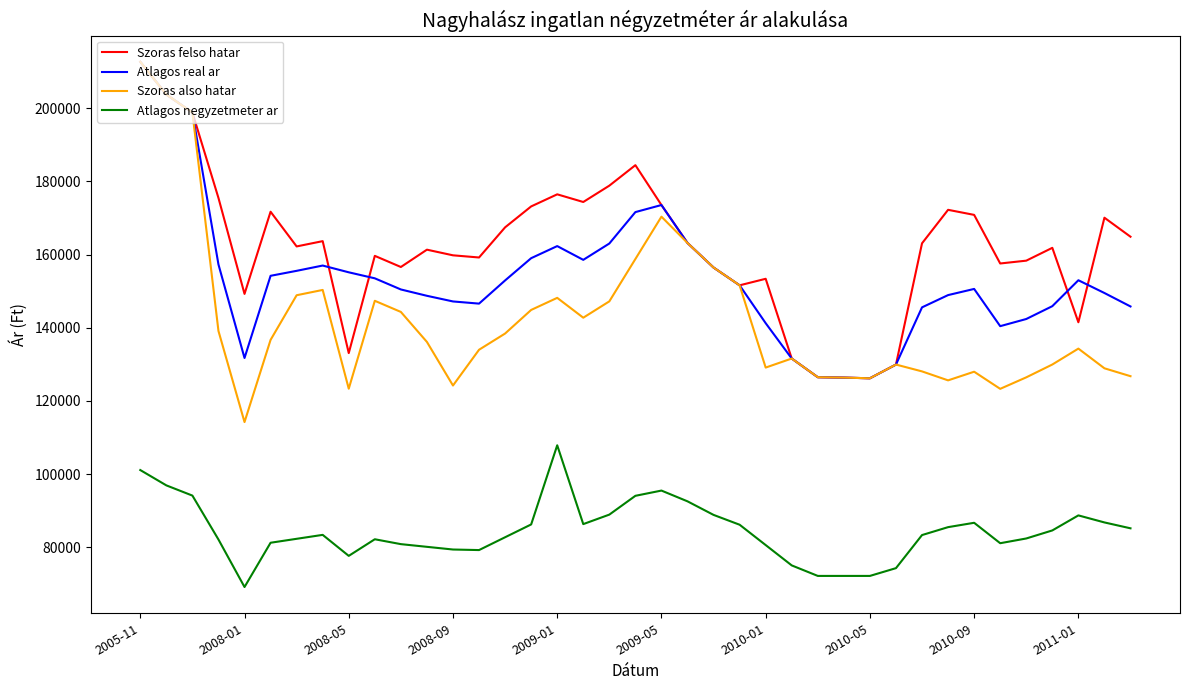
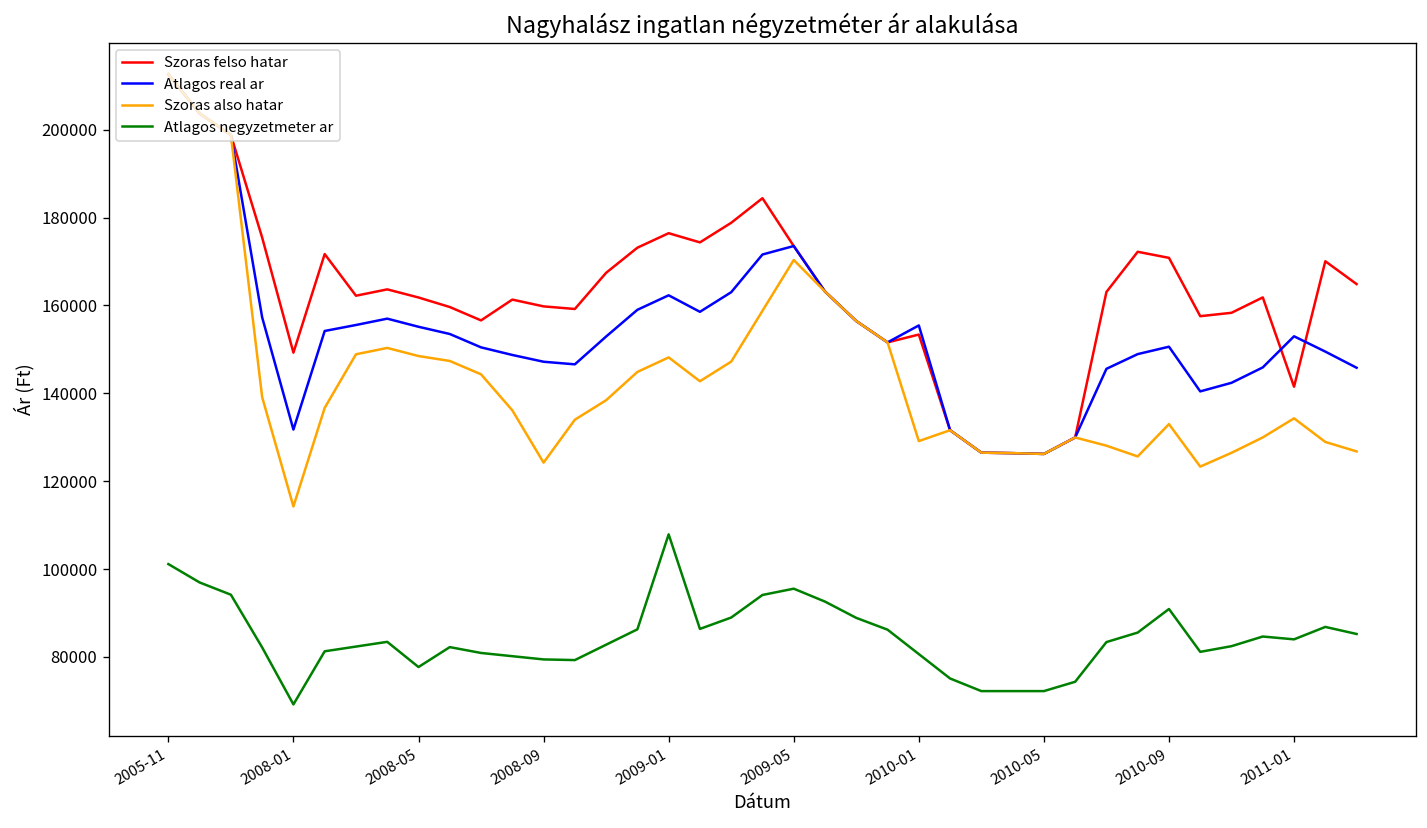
Szoras felso hatar, 2008-05: 133000 -> 162000
Szoras also hatar, 2008-05: 123000 -> 148000
Atlagos real ar, 2010-01: 141000 -> 155000
Szoras also hatar, 2010-09: 128000 -> 133000
Atlagos negyzetmeter ar, 2010-09: 87000 -> 91000
Atlagos negyzetmeter ar, 2011-01: 89000 -> 84000
